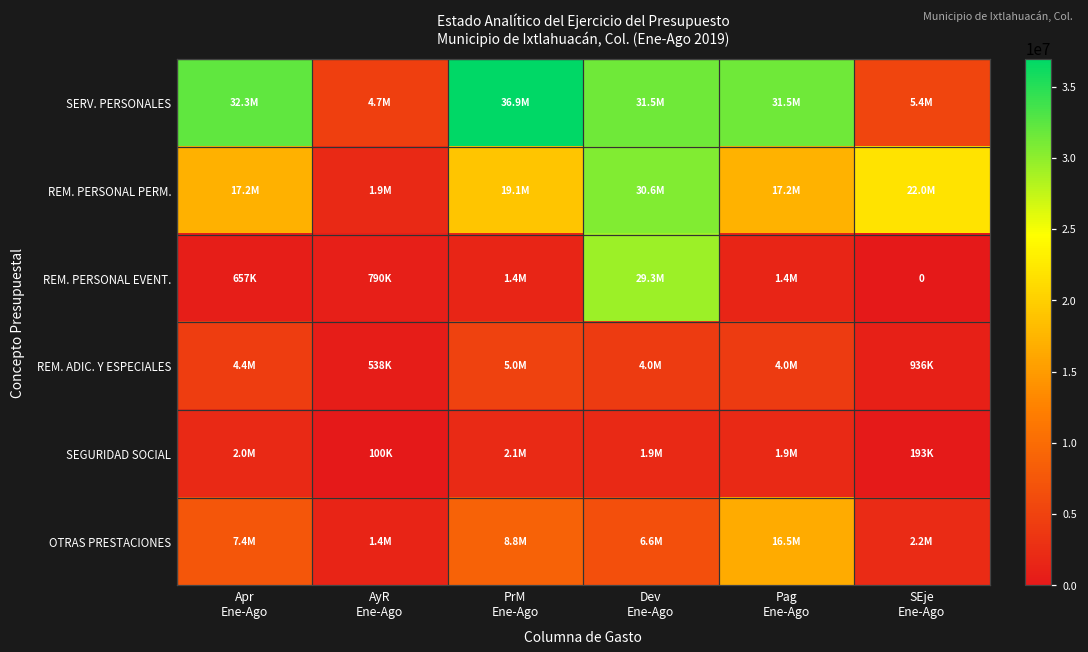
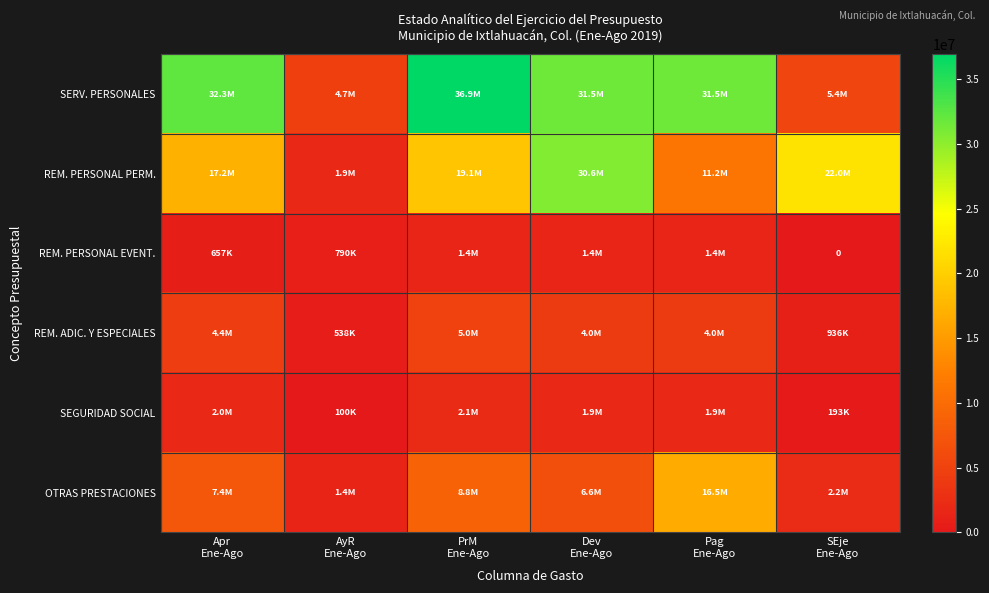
REM. PERSONAL PERM., Pag Ene-Ago: 17.2M -> 11.2M
REM. PERSONAL EVENT., Dev Ene-Ago: 29.3M -> 1.4M
